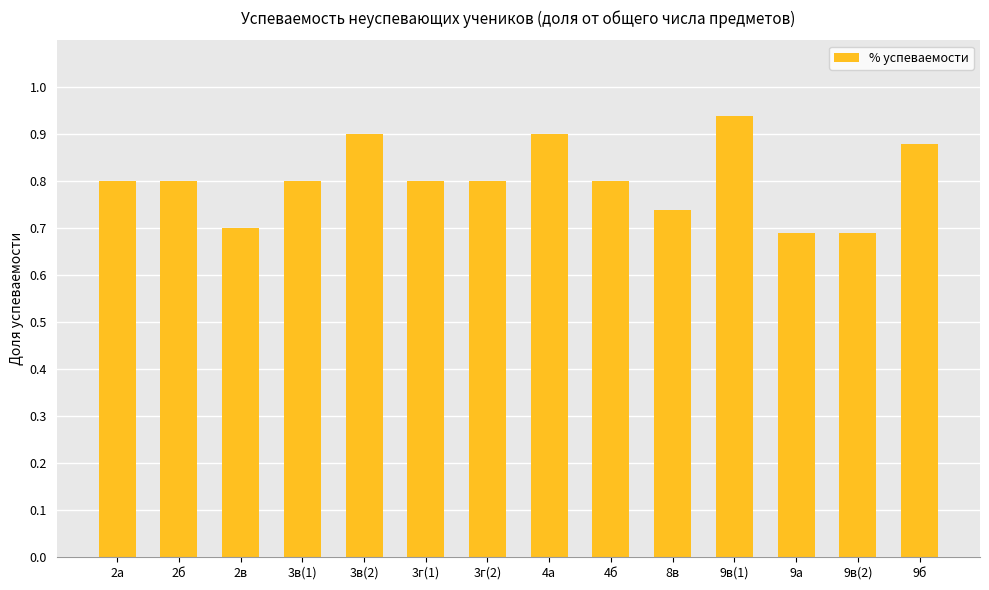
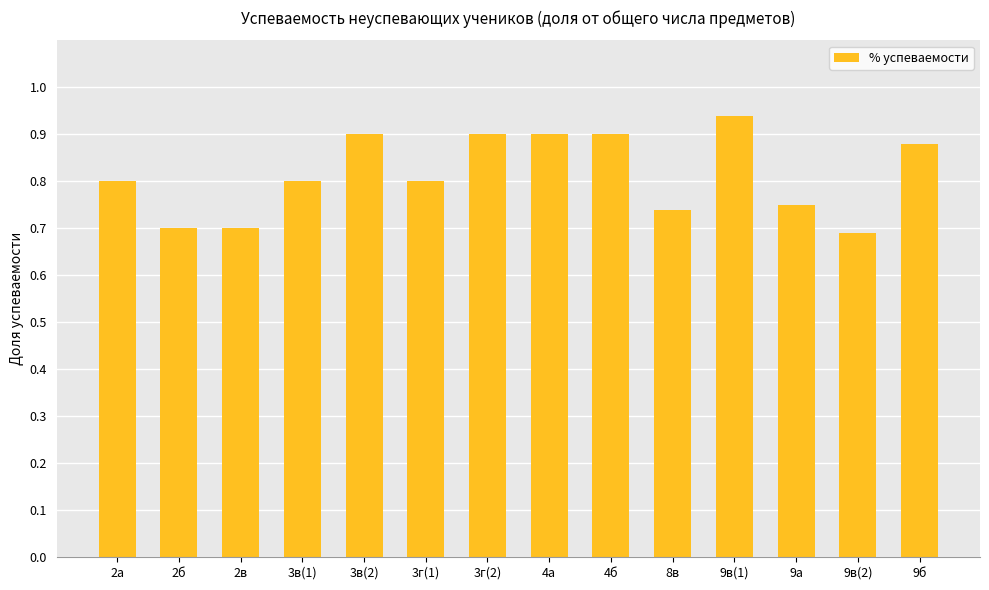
2б: 0.8 -> 0.7
3г(2): 0.8 -> 0.9
4б: 0.8 -> 0.9
9а: 0.69 -> 0.75
